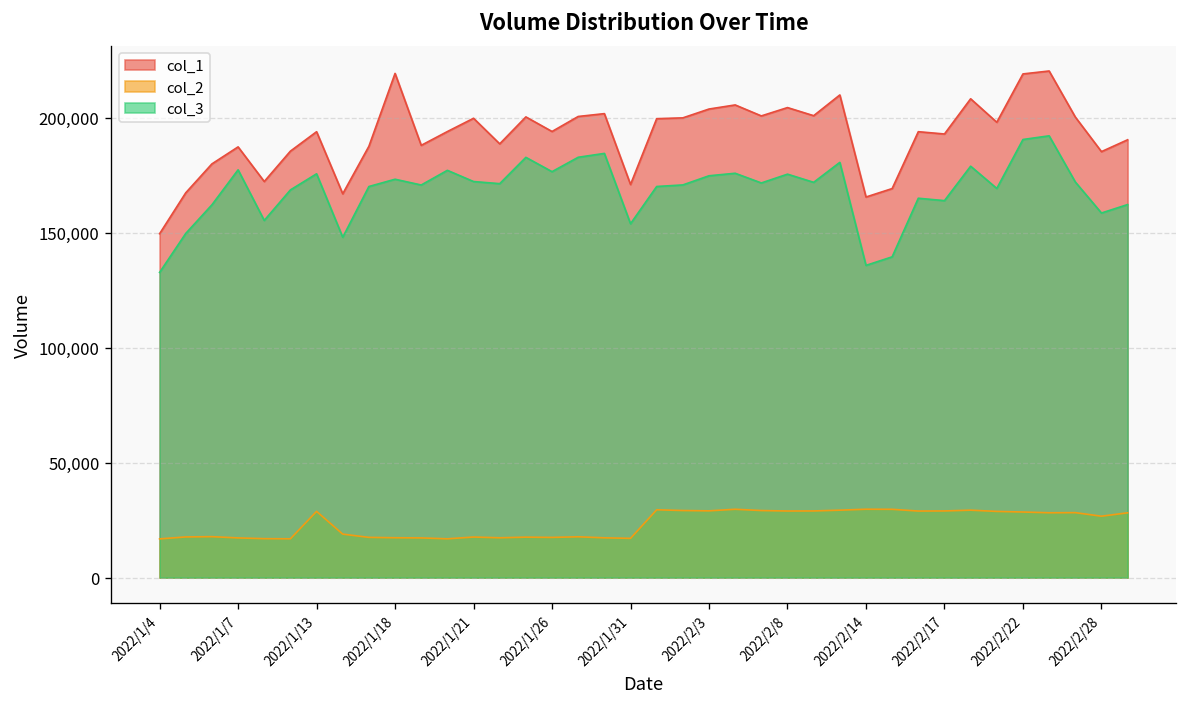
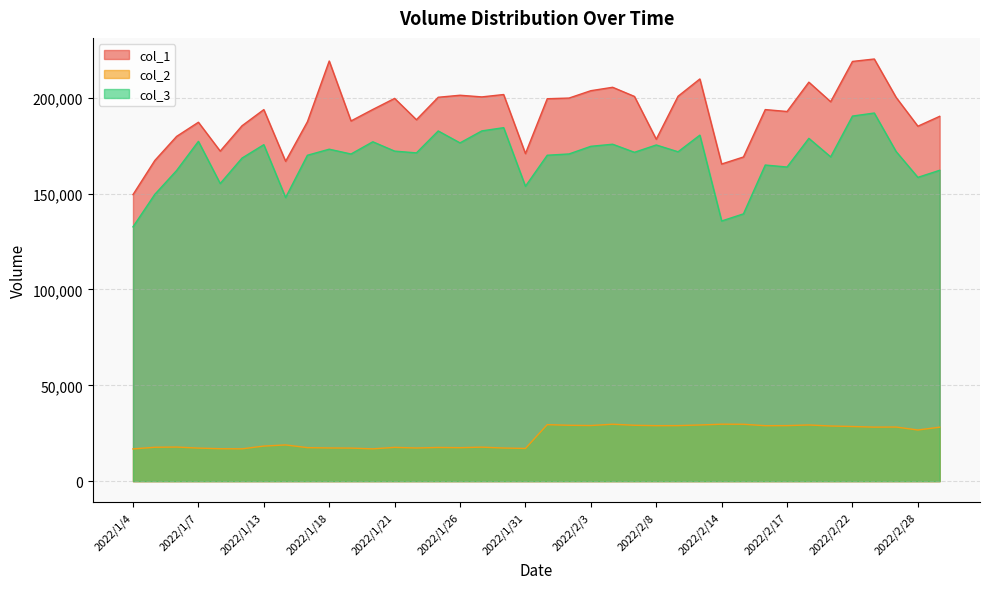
col_2, 2022/1/13: 29,000 -> 18,000
col_1, 2022/1/26: 194,000 -> 201,000
col_1, 2022/2/8: 204,000 -> 178,000
